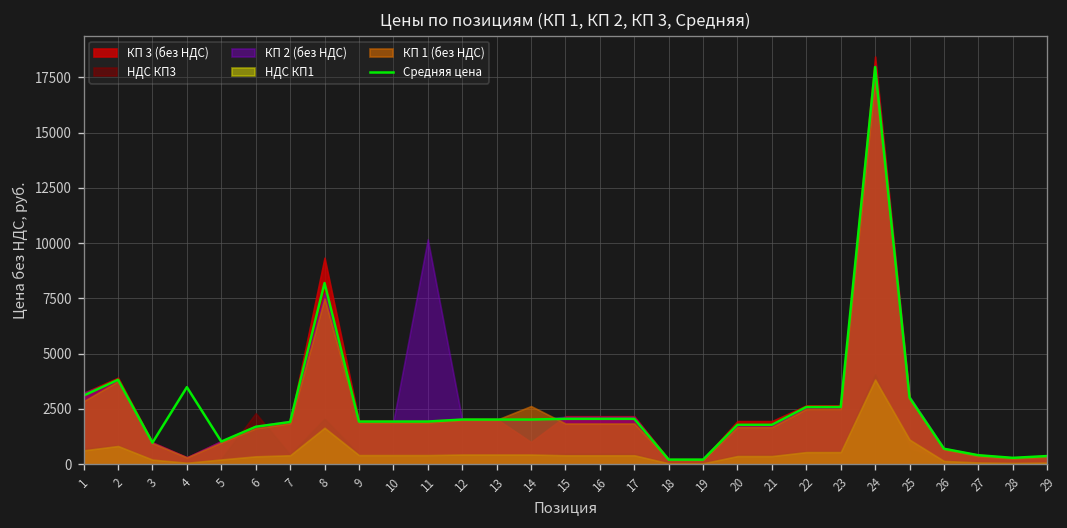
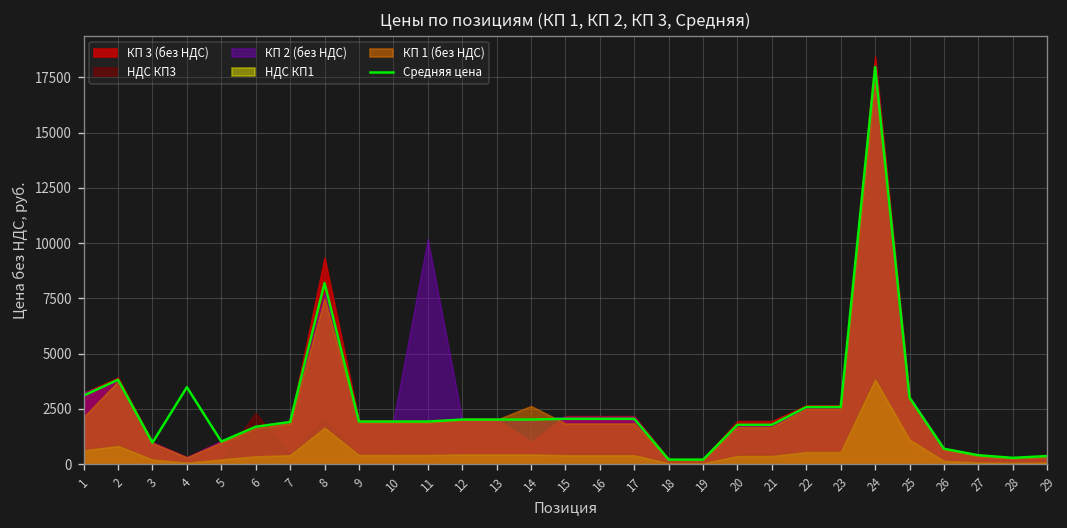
КП 1 (без НДС), 1: 2900 -> 2100
